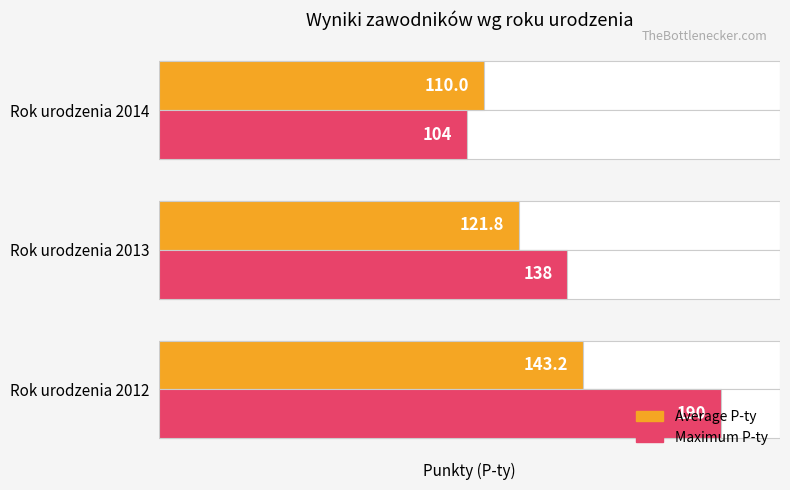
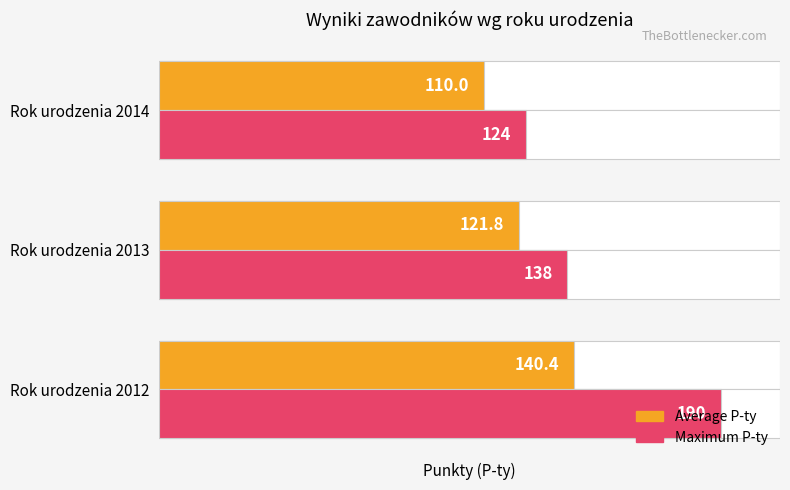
Maximum P-ty, Rok urodzenia 2014: 104 -> 124
Average P-ty, Rok urodzenia 2012: 143.2 -> 140.4
